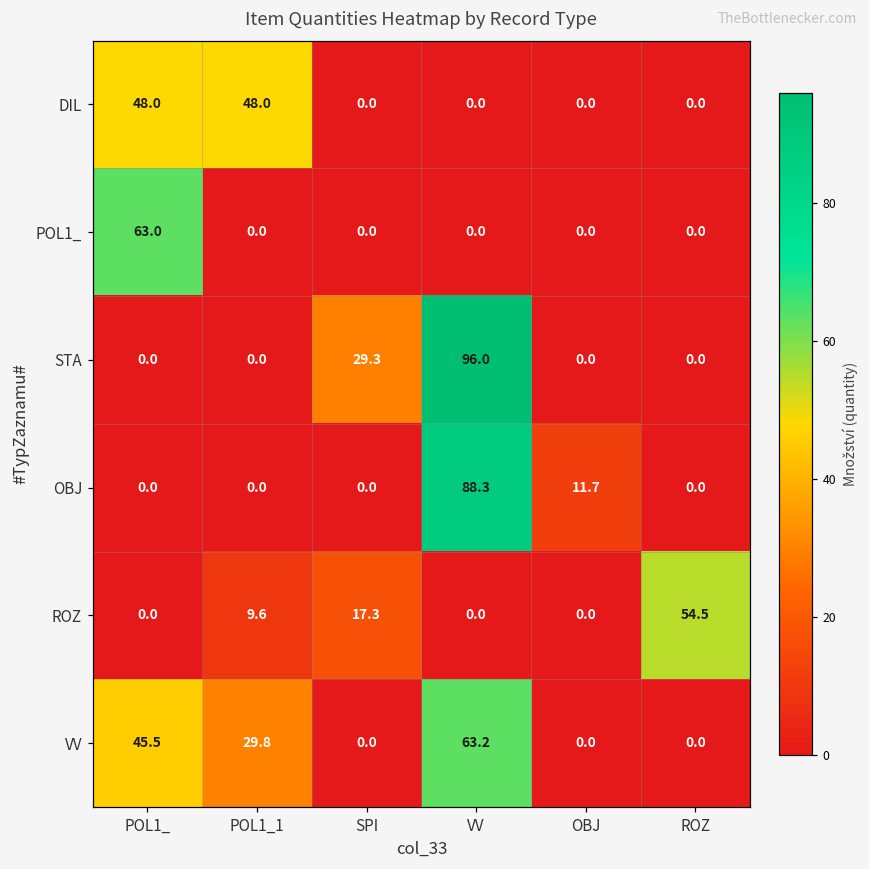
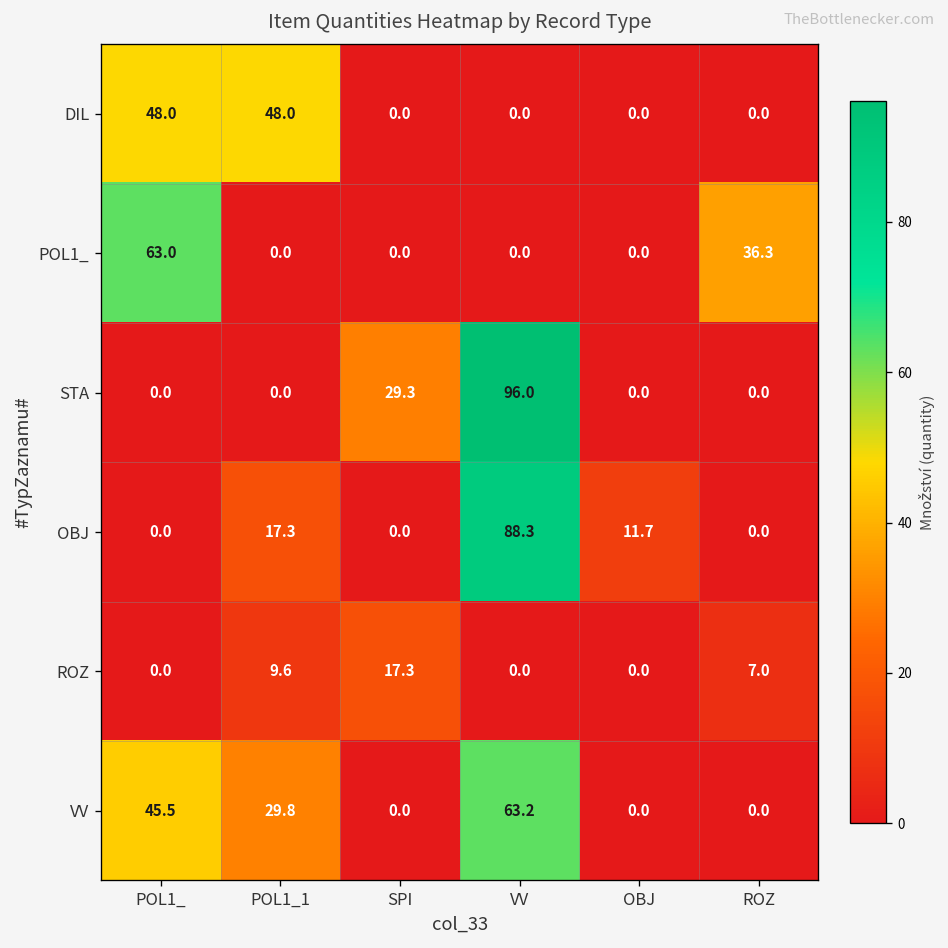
POL1_, ROZ: 0.0 -> 36.3
OBJ, POL1_1: 0.0 -> 17.3
ROZ, ROZ: 54.5 -> 7.0
